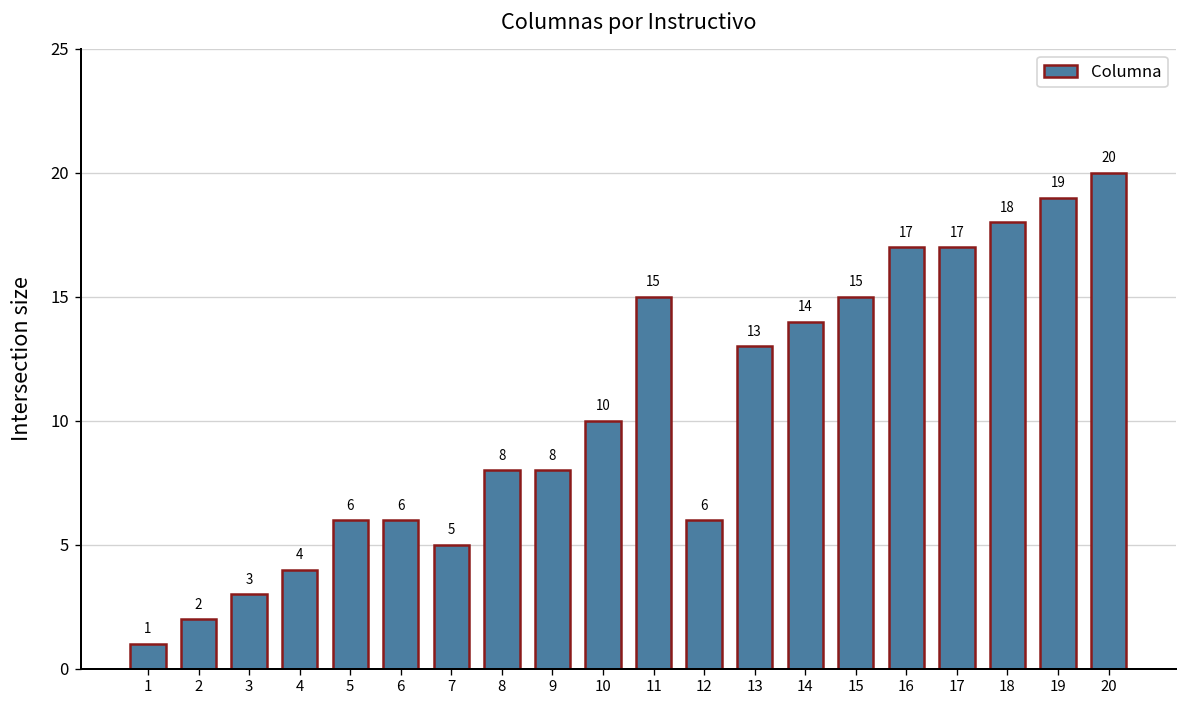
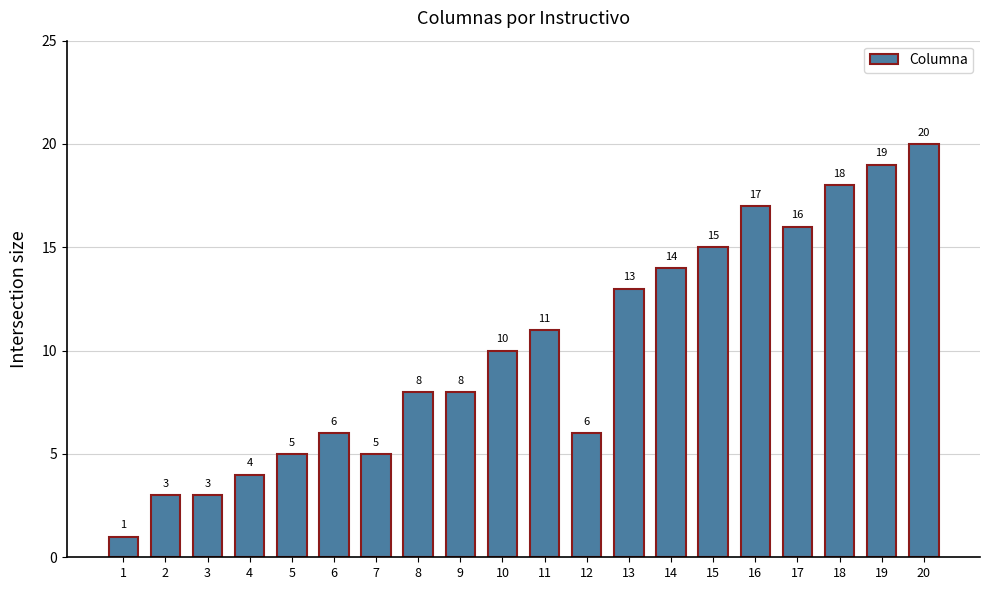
2: 2 -> 3
5: 6 -> 5
11: 15 -> 11
17: 17 -> 16
